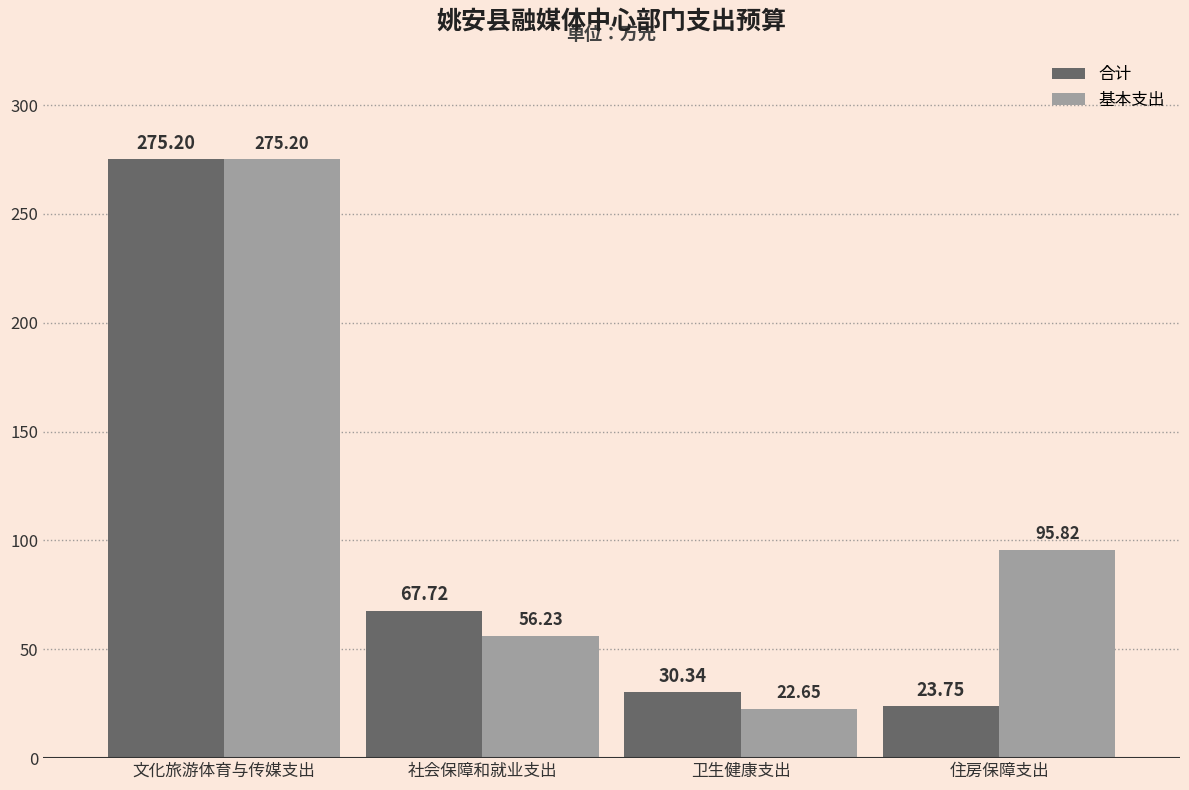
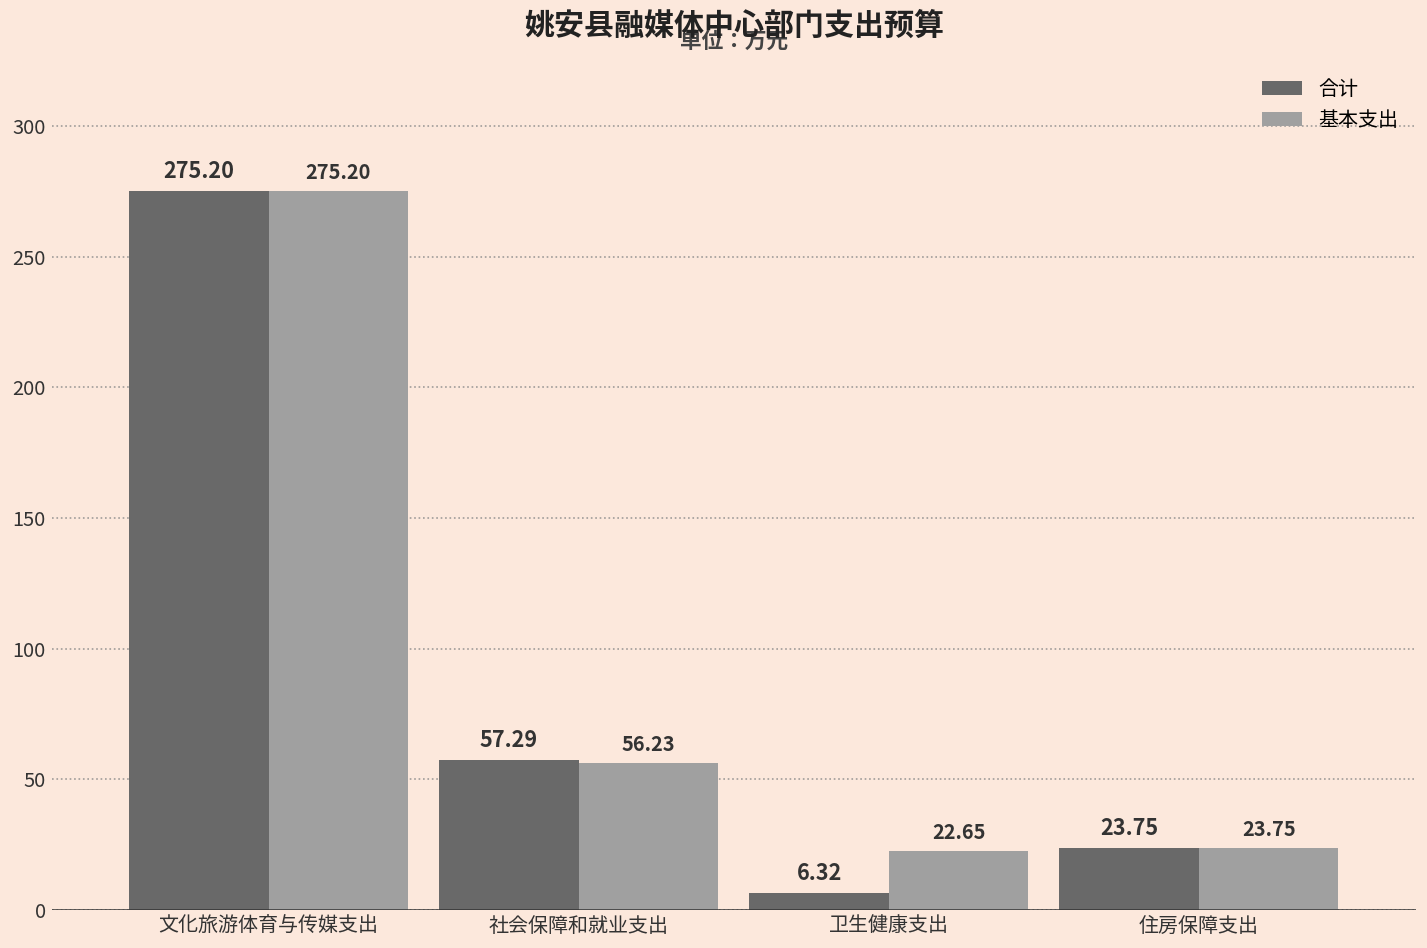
合计, 社会保障和就业支出: 67.72 -> 57.29
合计, 卫生健康支出: 30.34 -> 6.32
基本支出, 住房保障支出: 95.82 -> 23.75
